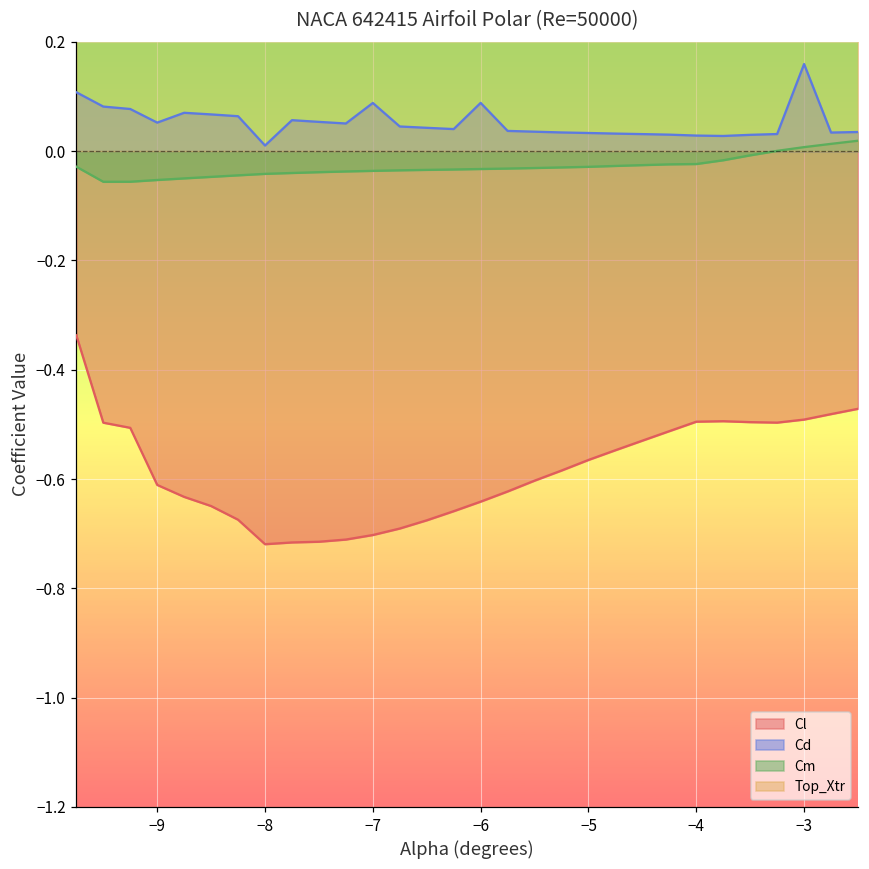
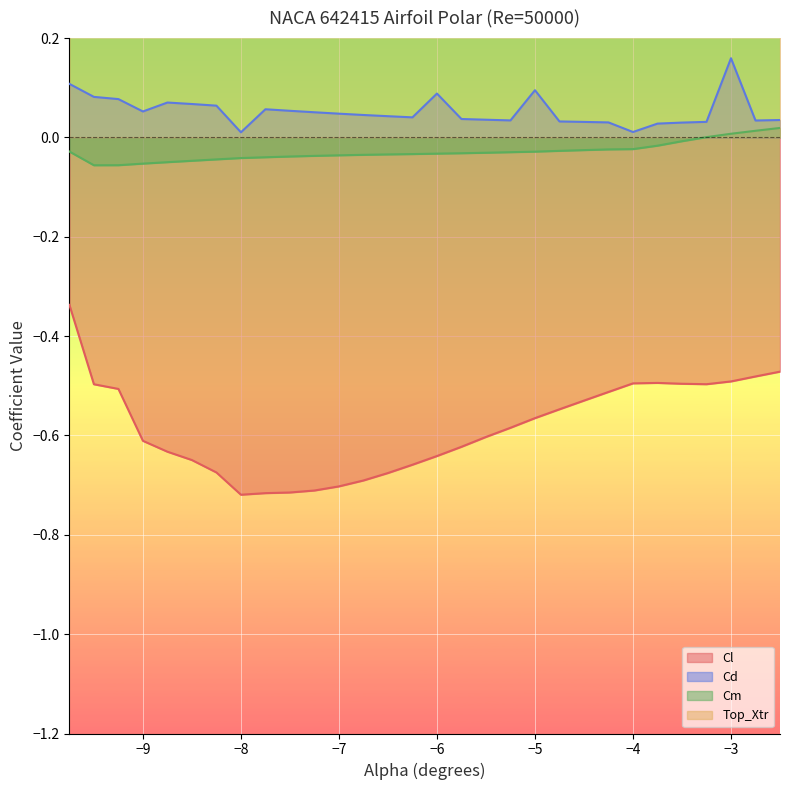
Cd, −7: 0.09 -> 0.05
Cd, −5: 0.03 -> 0.10
Cd, −4: 0.03 -> 0.01
